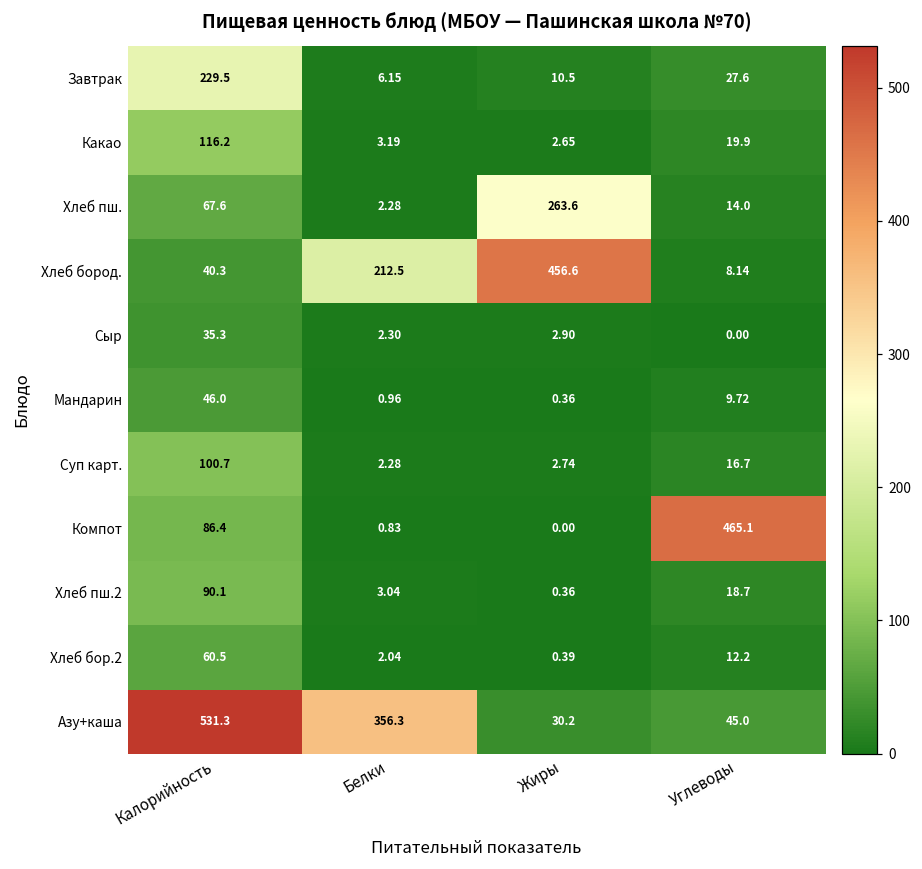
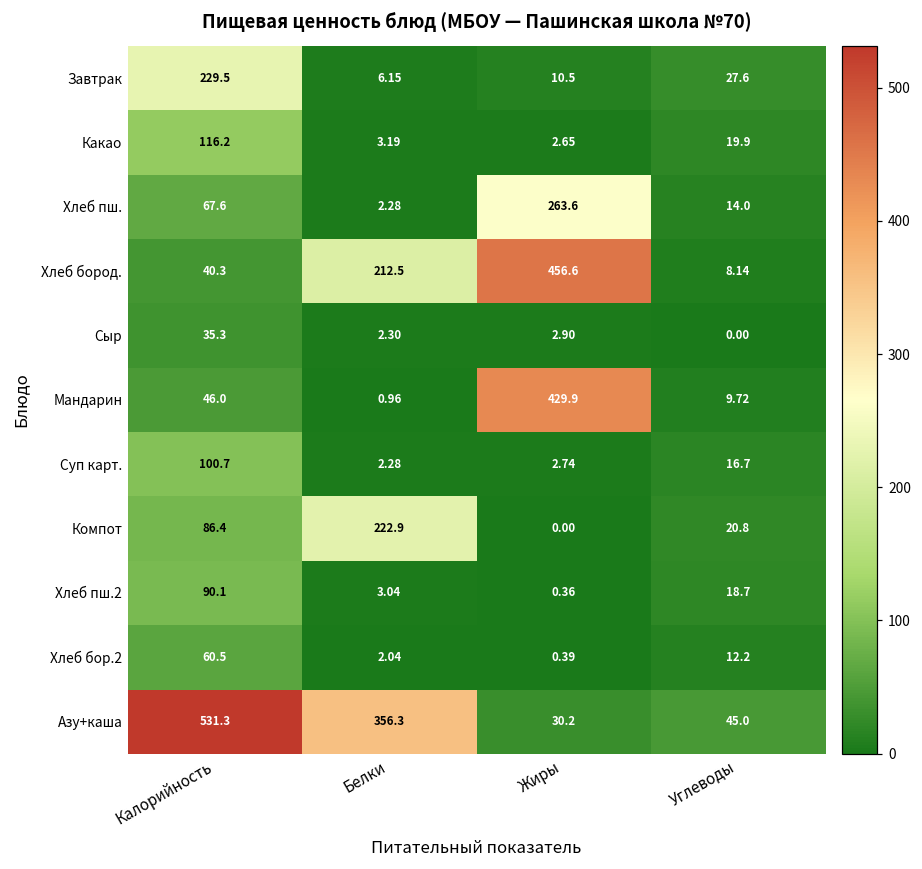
Мандарин, Жиры: 0.36 -> 429.9
Компот, Белки: 0.83 -> 222.9
Компот, Углеводы: 465.1 -> 20.8
